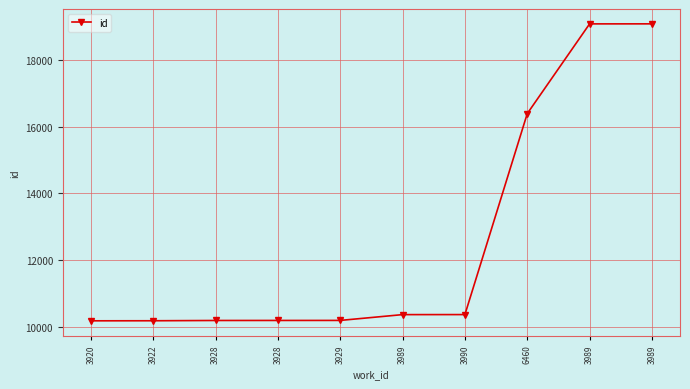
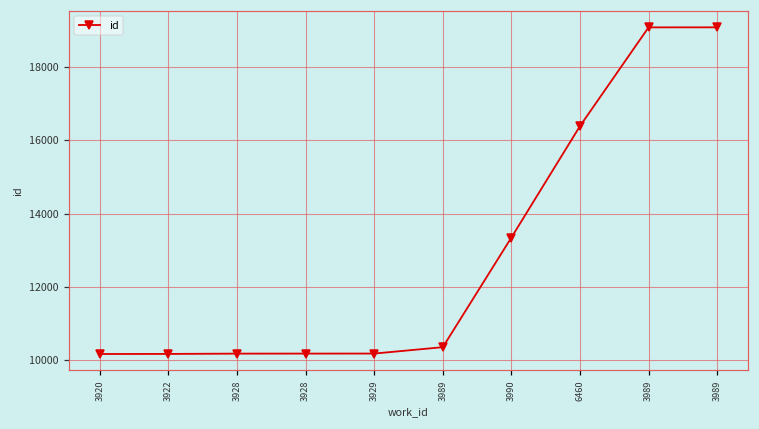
3990: 10400 -> 13400
